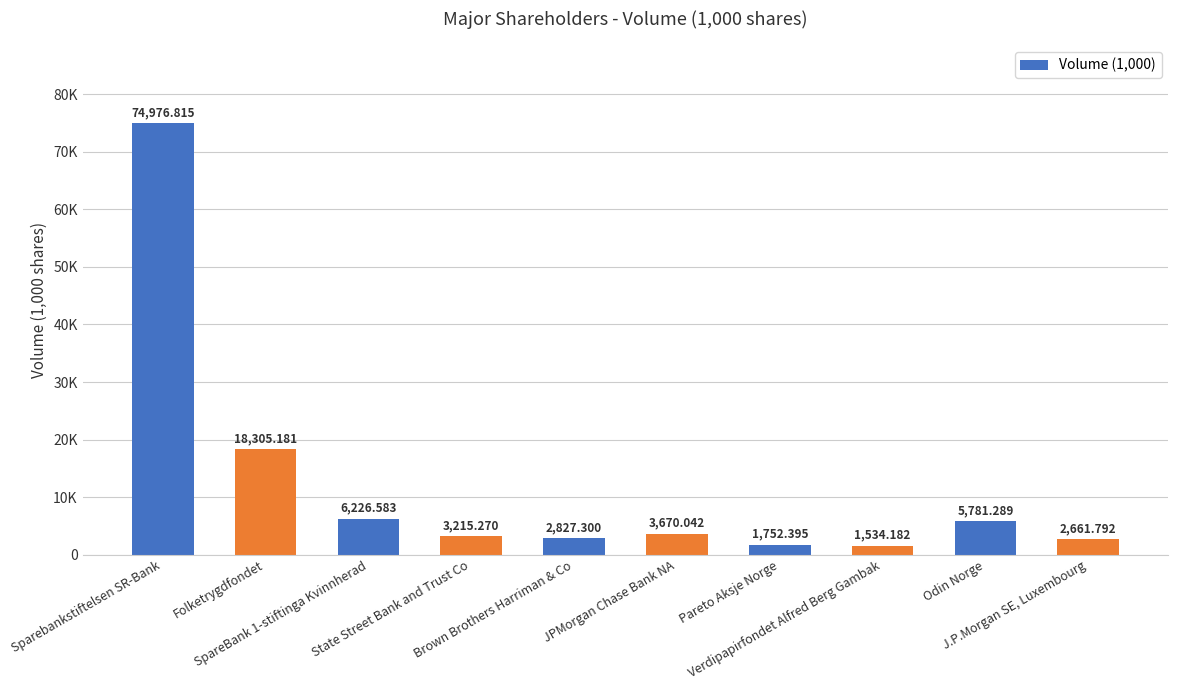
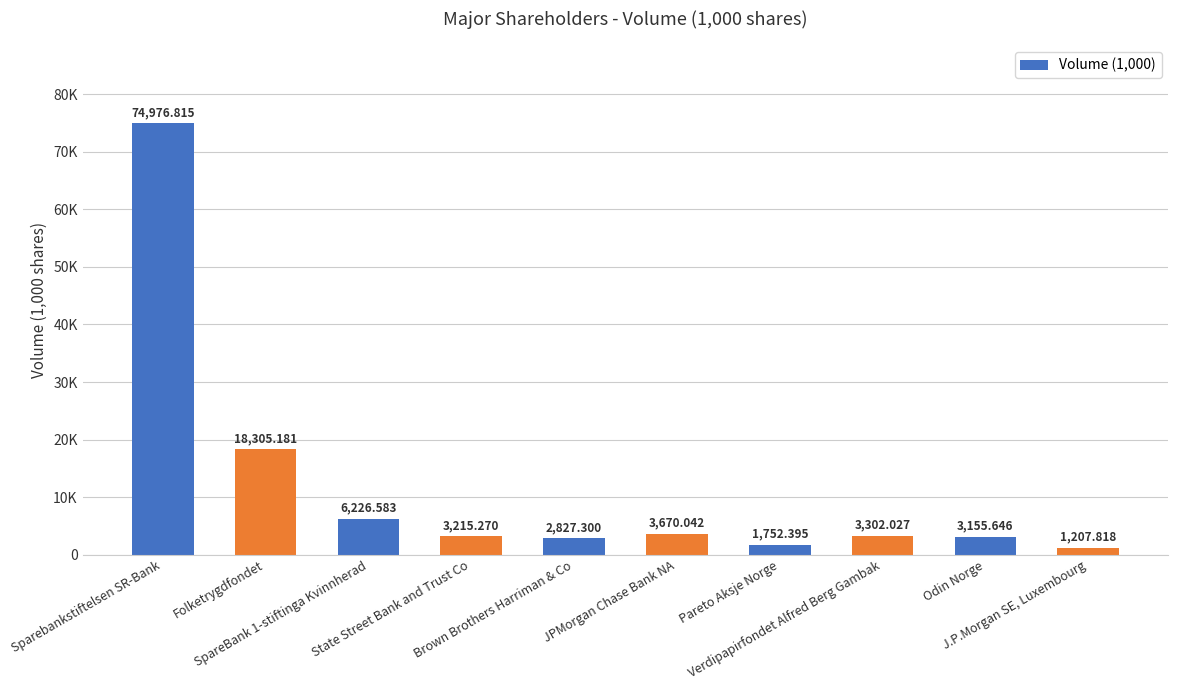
Verdipapirfondet Alfred Berg Gambak: 1,534.182 -> 3,302.027
Odin Norge: 5,781.289 -> 3,155.646
J.P.Morgan SE, Luxembourg: 2,661.792 -> 1,207.818
